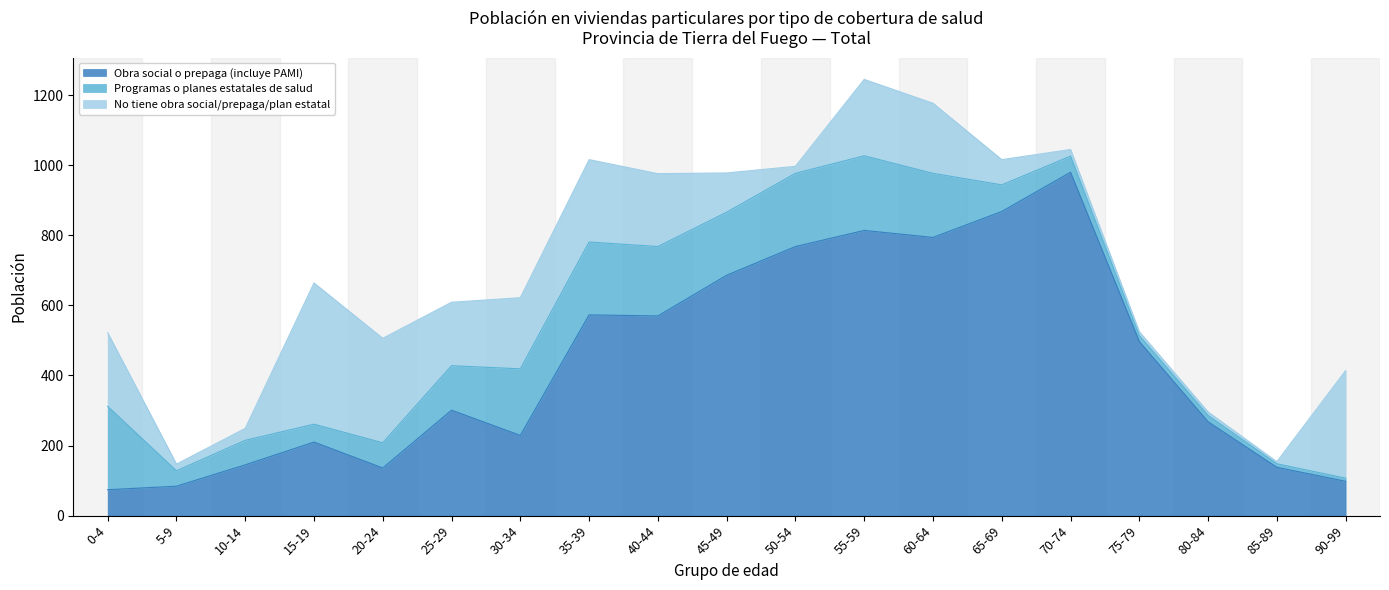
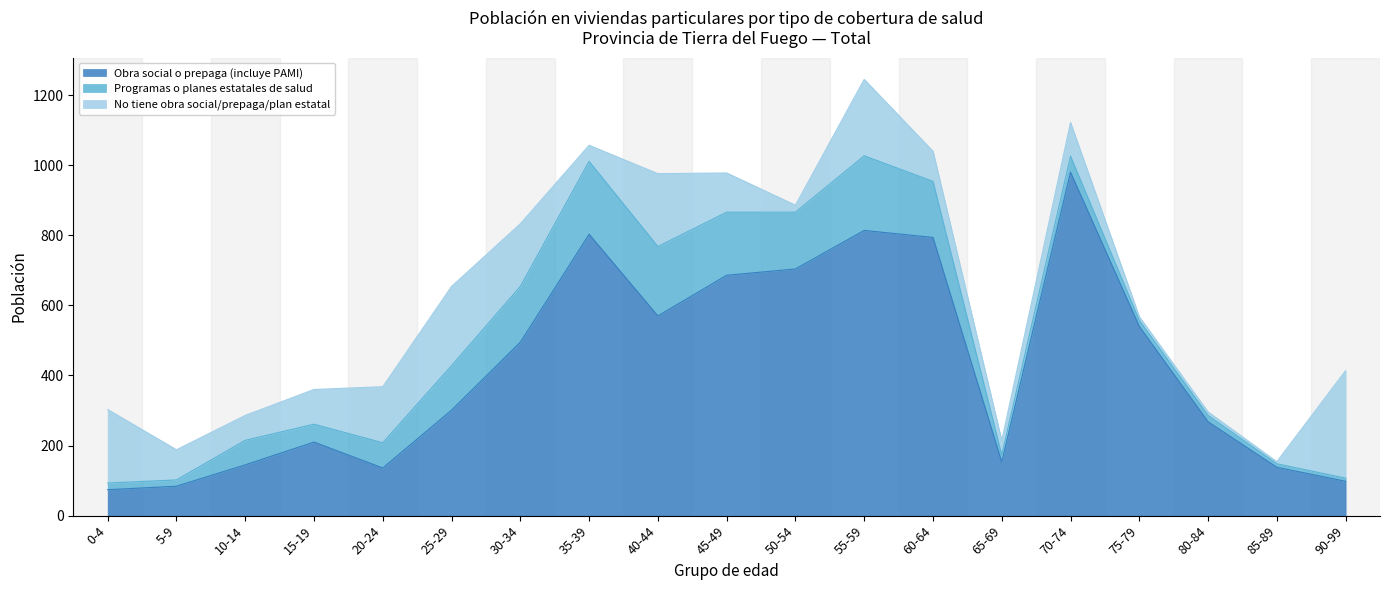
Programas o planes estatales de salud, 0-4: 240 -> 20
Programas o planes estatales de salud, 5-9: 40 -> 20
No tiene obra social/prepaga/plan estatal, 5-9: 20 -> 90
No tiene obra social/prepaga/plan estatal, 10-14: 30 -> 70
No tiene obra social/prepaga/plan estatal, 15-19: 400 -> 100
No tiene obra social/prepaga/plan estatal, 20-24: 300 -> 160
No tiene obra social/prepaga/plan estatal, 25-29: 180 -> 230
Obra social o prepaga (incluye PAMI), 30-34: 230 -> 500
Programas o planes estatales de salud, 30-34: 190 -> 160
No tiene obra social/prepaga/plan estatal, 30-34: 200 -> 180
Obra social o prepaga (incluye PAMI), 35-39: 570 -> 800
No tiene obra social/prepaga/plan estatal, 35-39: 240 -> 50
Obra social o prepaga (incluye PAMI), 50-54: 770 -> 700
Programas o planes estatales de salud, 50-54: 210 -> 160
Programas o planes estatales de salud, 60-64: 180 -> 160
No tiene obra social/prepaga/plan estatal, 60-64: 200 -> 90
Obra social o prepaga (incluye PAMI), 65-69: 870 -> 150
Programas o planes estatales de salud, 65-69: 80 -> 20
No tiene obra social/prepaga/plan estatal, 65-69: 70 -> 40
No tiene obra social/prepaga/plan estatal, 70-74: 20 -> 100
Obra social o prepaga (incluye PAMI), 75-79: 500 -> 540
